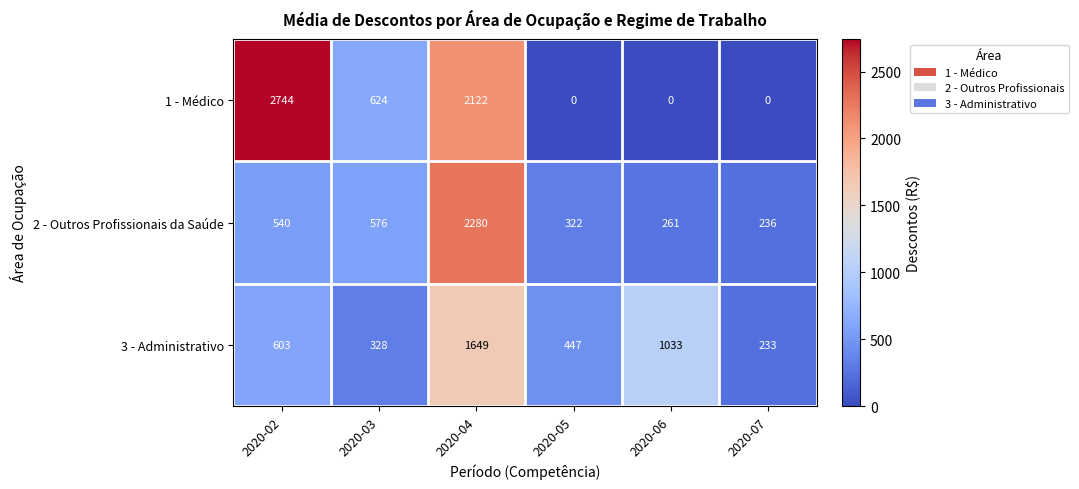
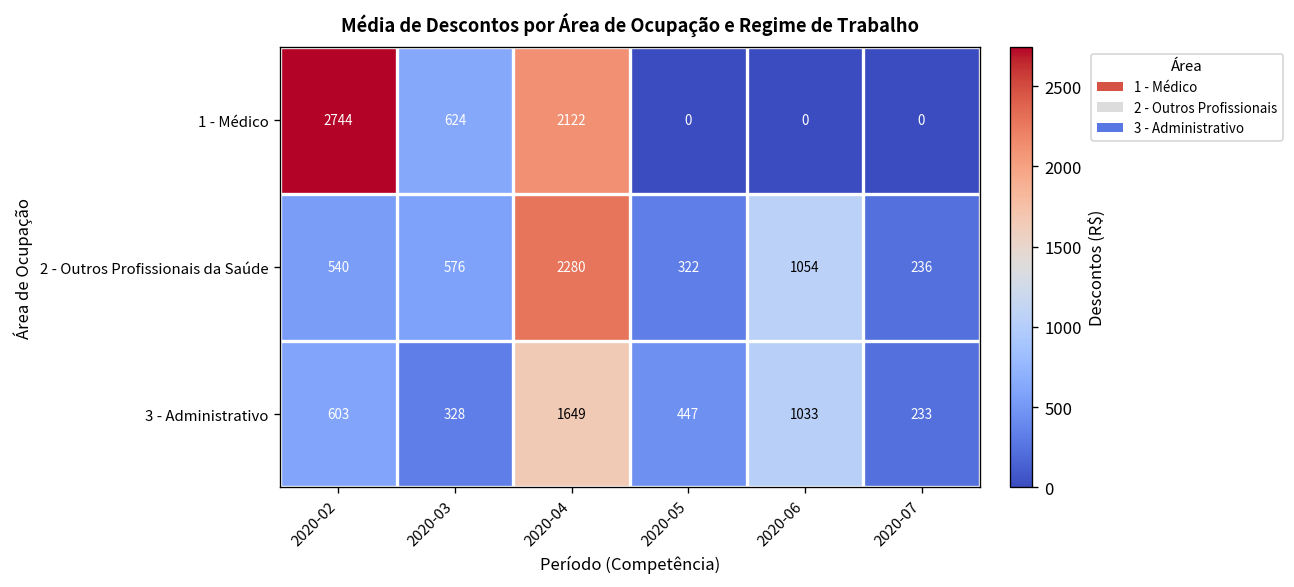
2 - Outros Profissionais da Saúde, 2020-06: 261 -> 1054
